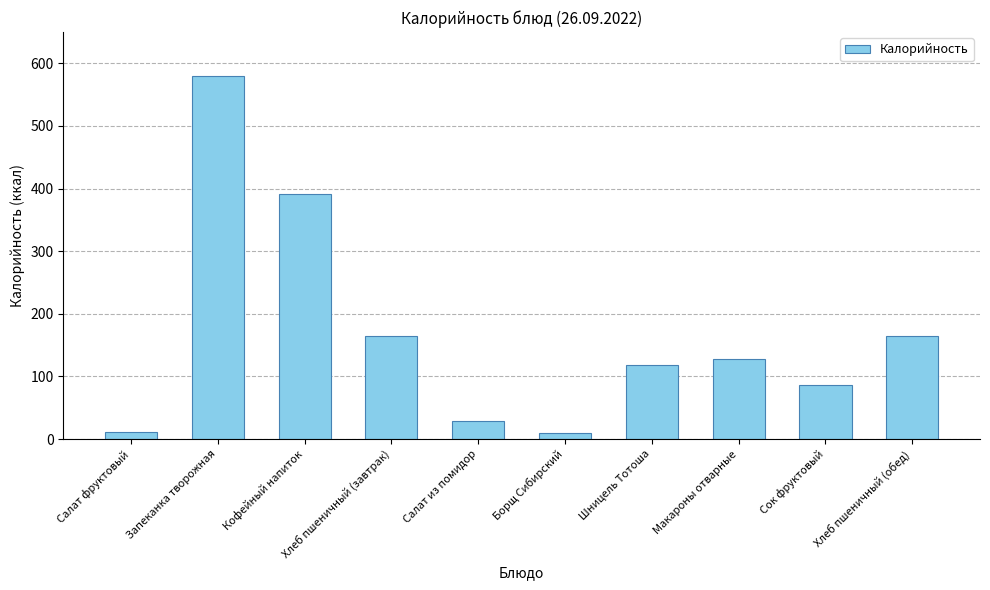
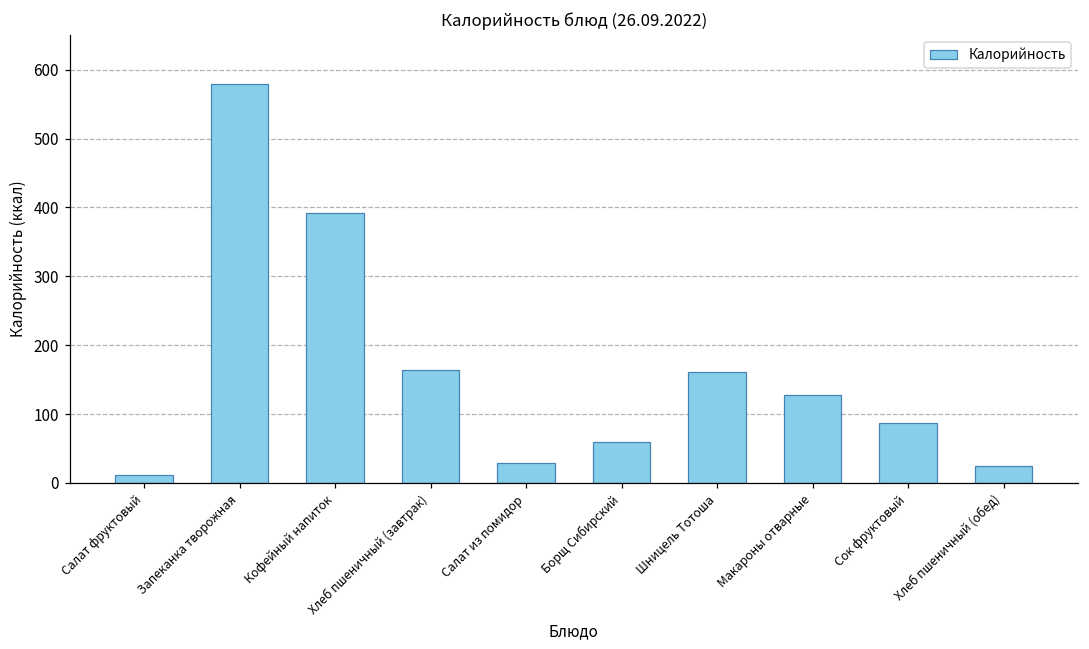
Борщ Сибирский: 10 -> 60
Шницель Тотоша: 120 -> 160
Хлеб пшеничный (обед): 160 -> 20
